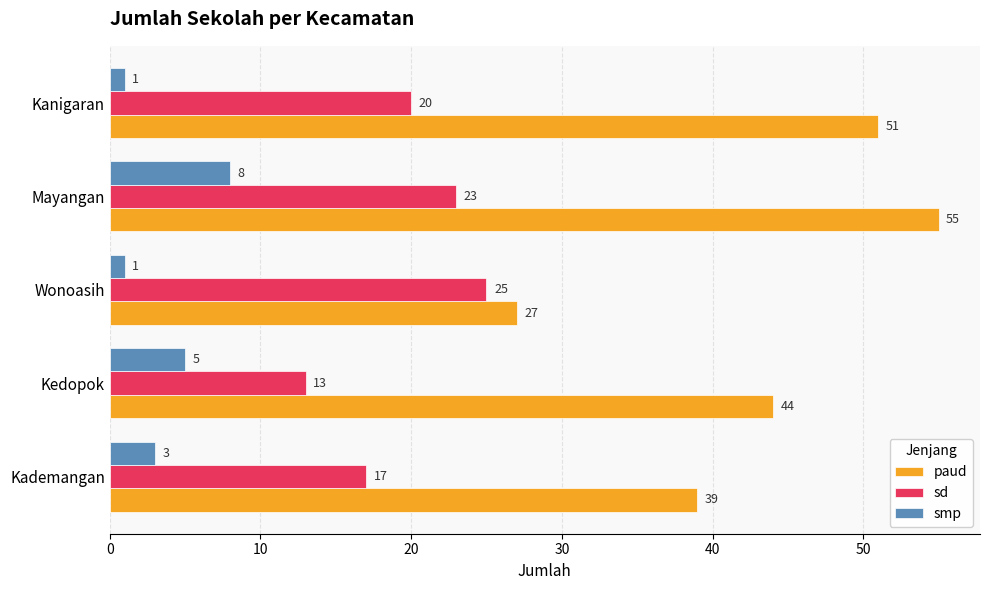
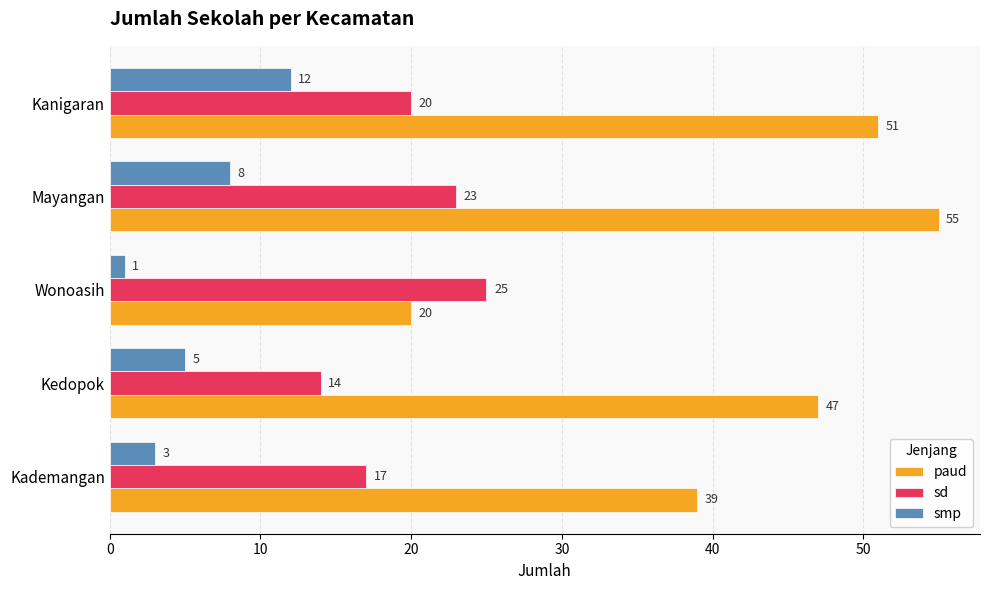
smp, Kanigaran: 1 -> 12
paud, Wonoasih: 27 -> 20
sd, Kedopok: 13 -> 14
paud, Kedopok: 44 -> 47
